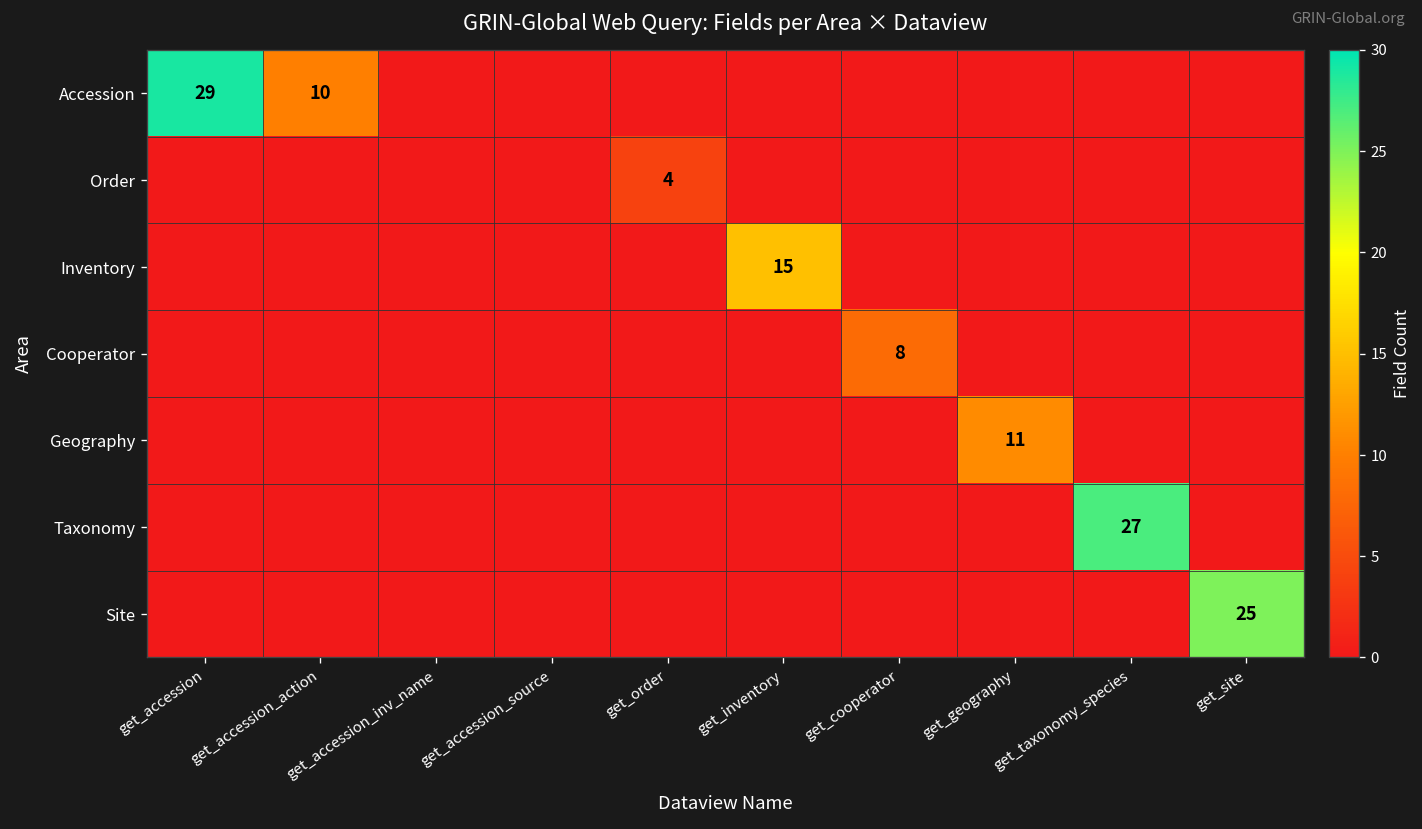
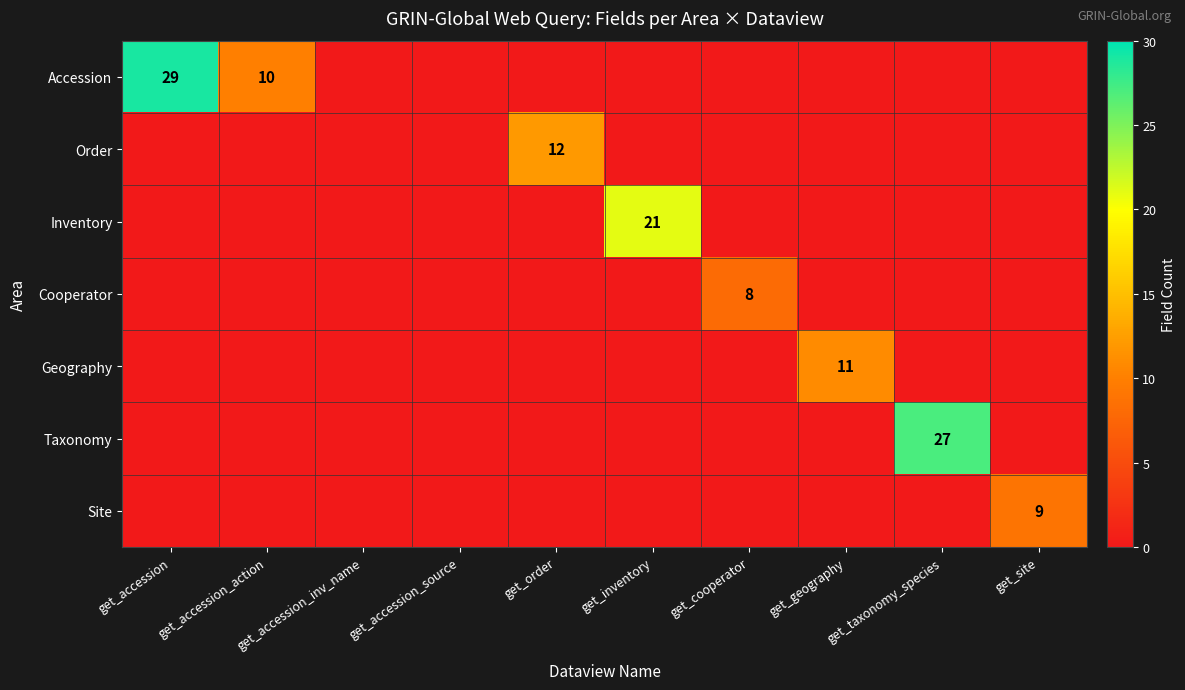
Order, get_order: 4 -> 12
Inventory, get_inventory: 15 -> 21
Site, get_site: 25 -> 9
